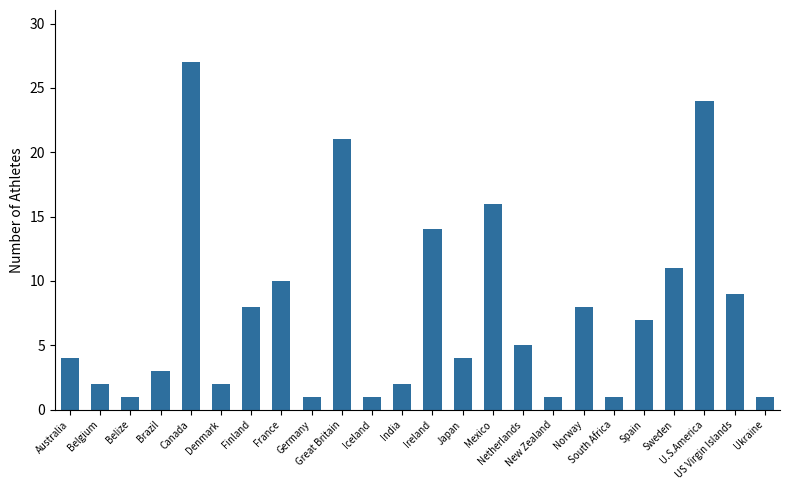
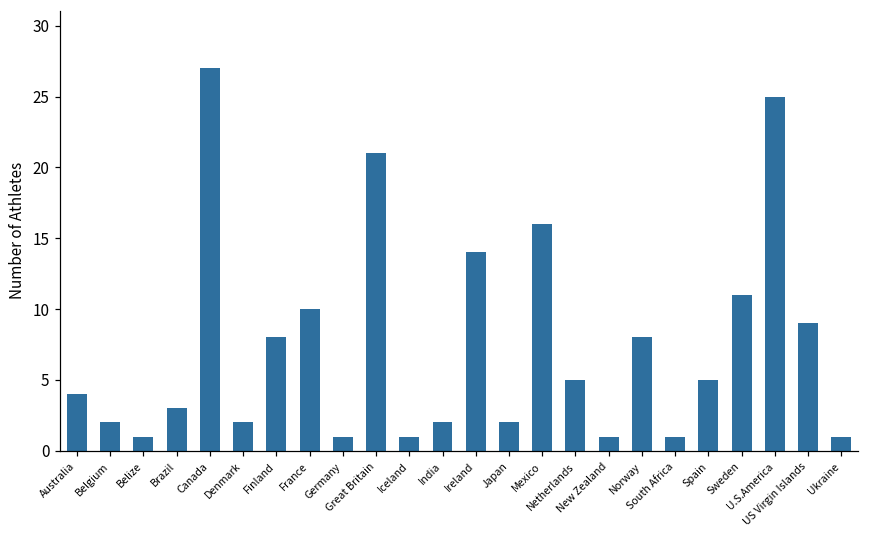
Japan: 4 -> 2
Spain: 7 -> 5
U.S.America: 24 -> 25
